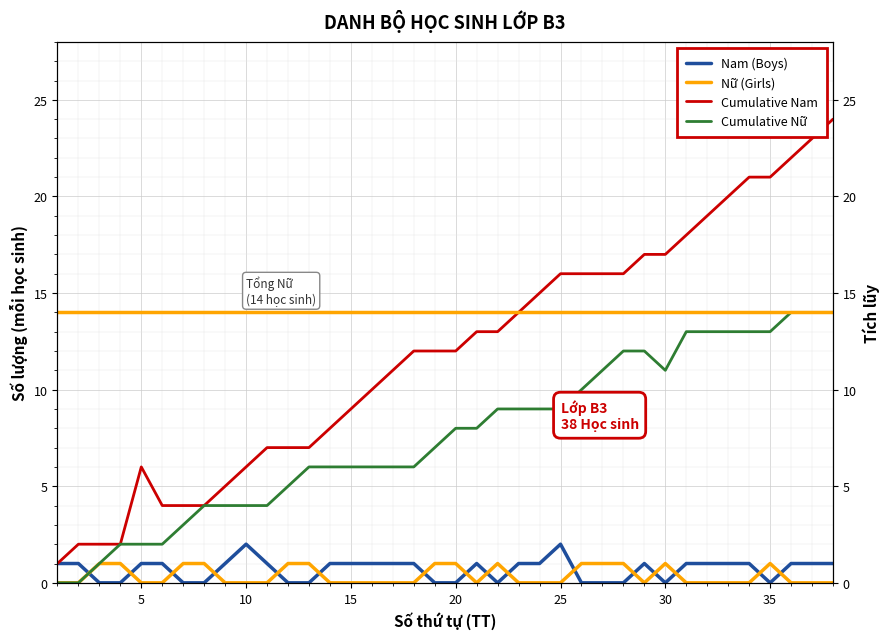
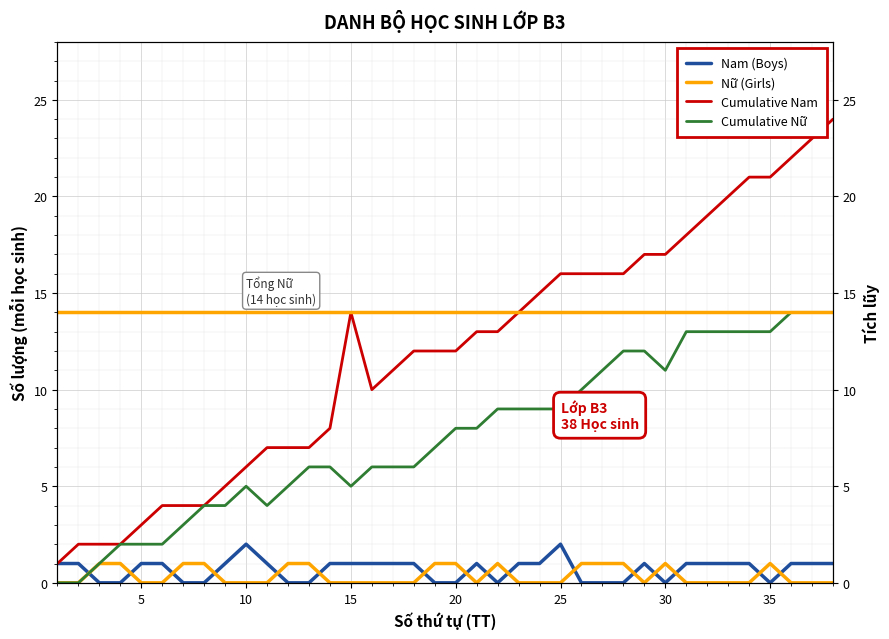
Cumulative Nam, 5: 6 -> 3
Cumulative Nữ, 10: 4 -> 5
Cumulative Nam, 15: 9 -> 14
Cumulative Nữ, 15: 6 -> 5
